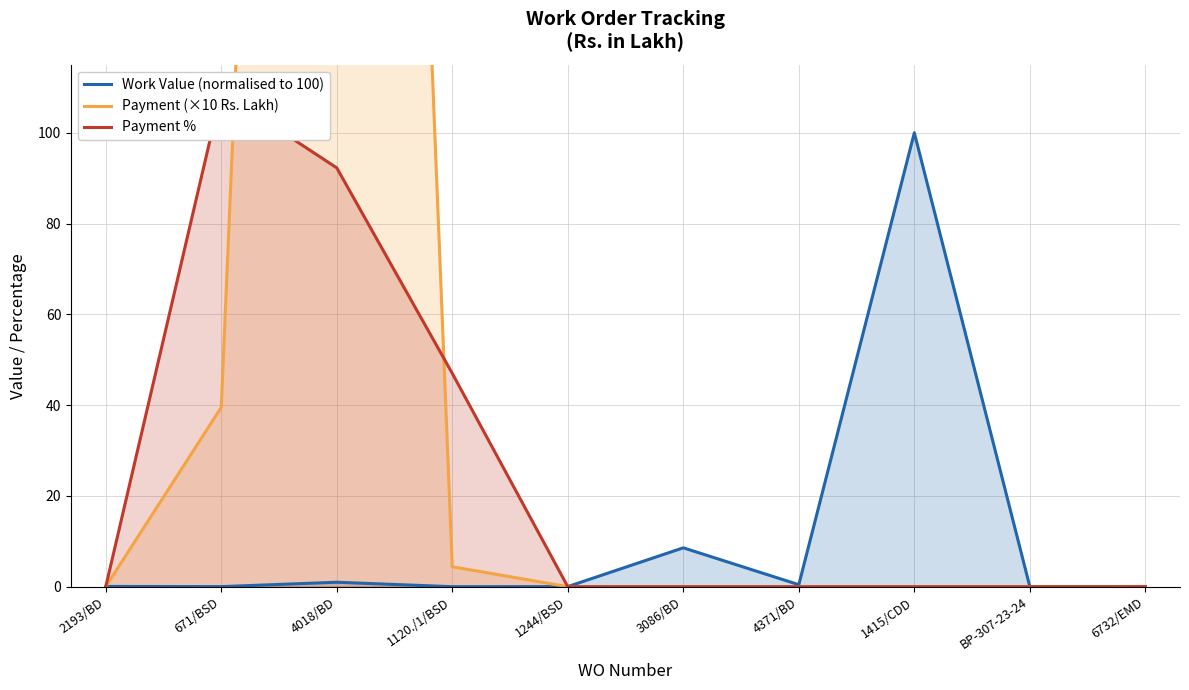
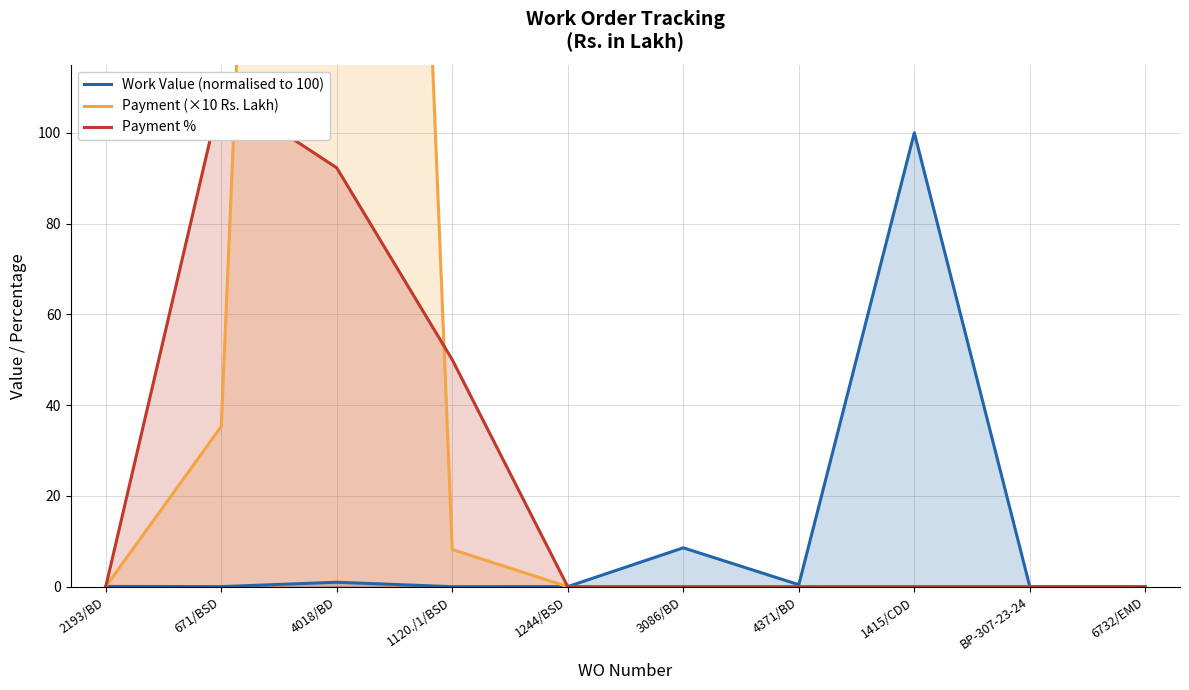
Payment (×10 Rs. Lakh), 671/BSD: 40 -> 35
Payment (×10 Rs. Lakh), 1120./1/BSD: 4 -> 8
Payment %, 1120./1/BSD: 47 -> 50
